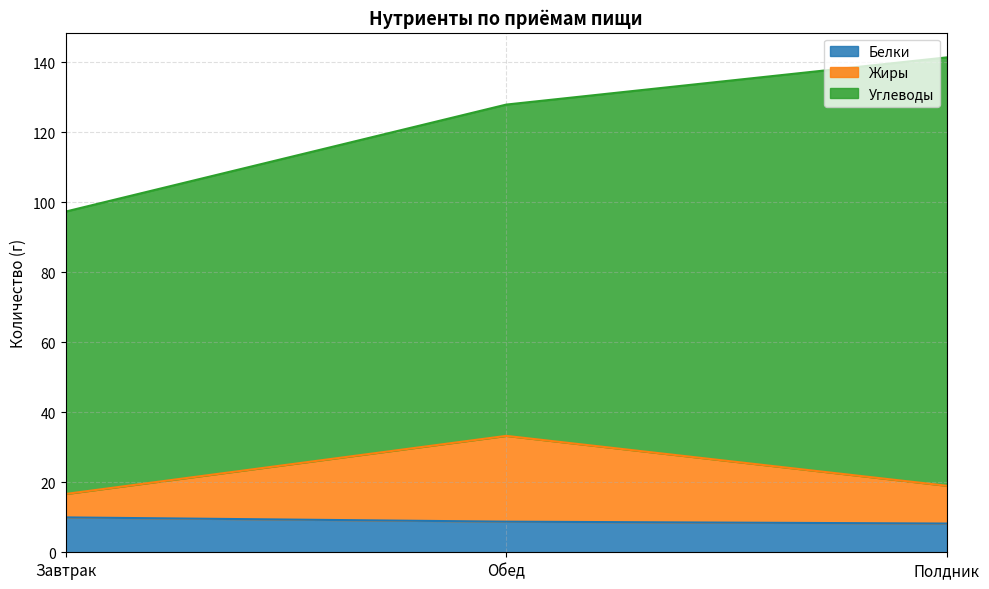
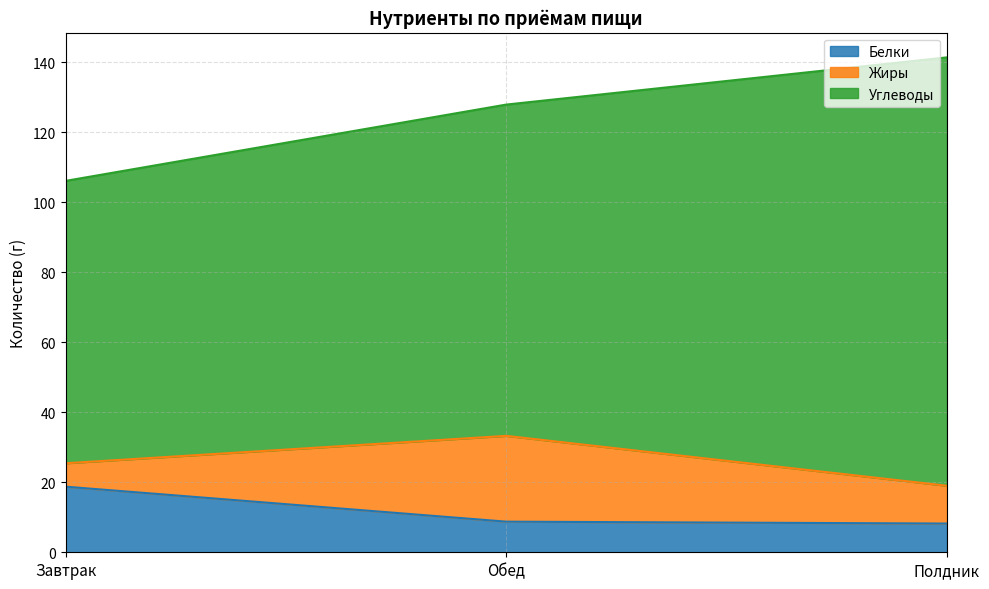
Белки, Завтрак: 10 -> 19
